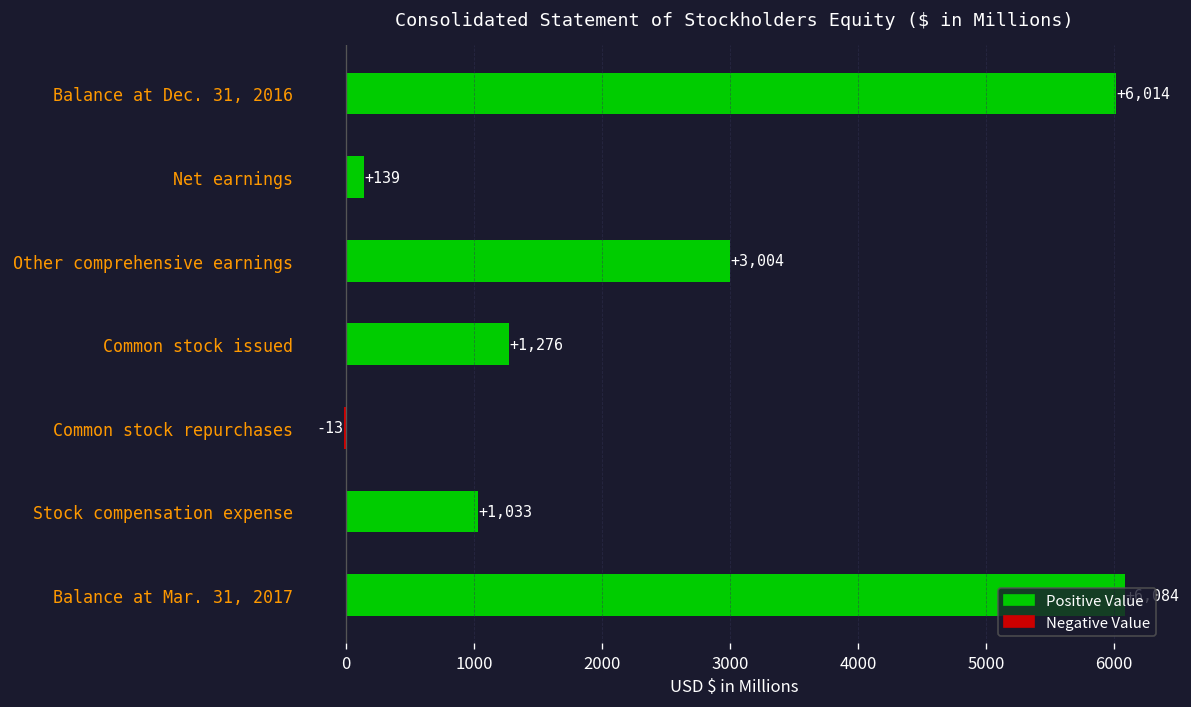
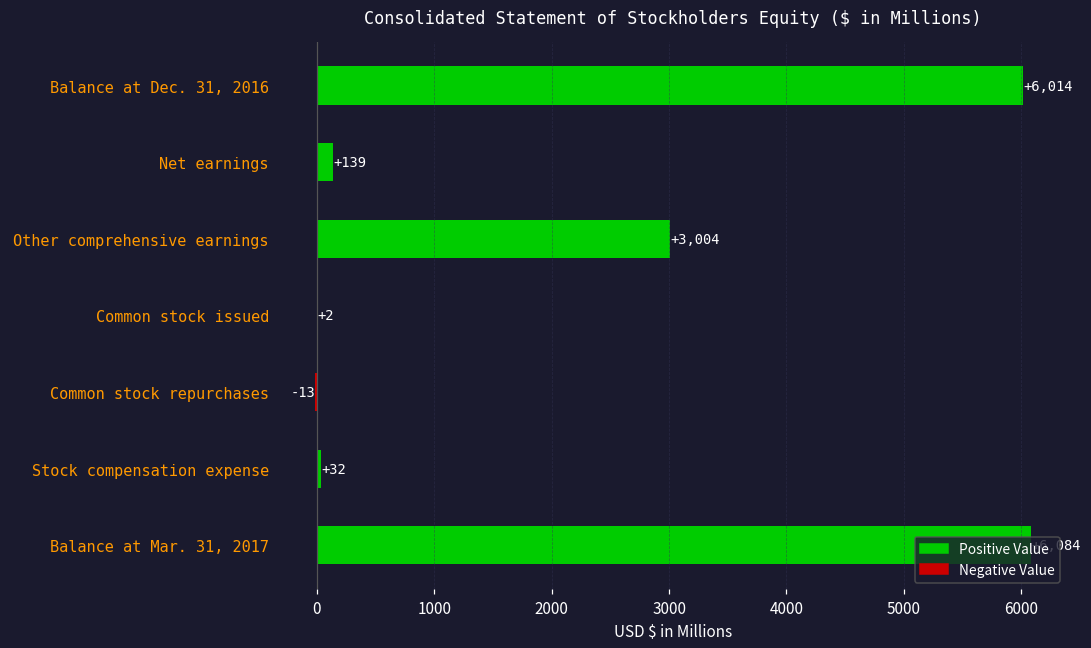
Common stock issued: +1,276 -> +2
Stock compensation expense: +1,033 -> +32
